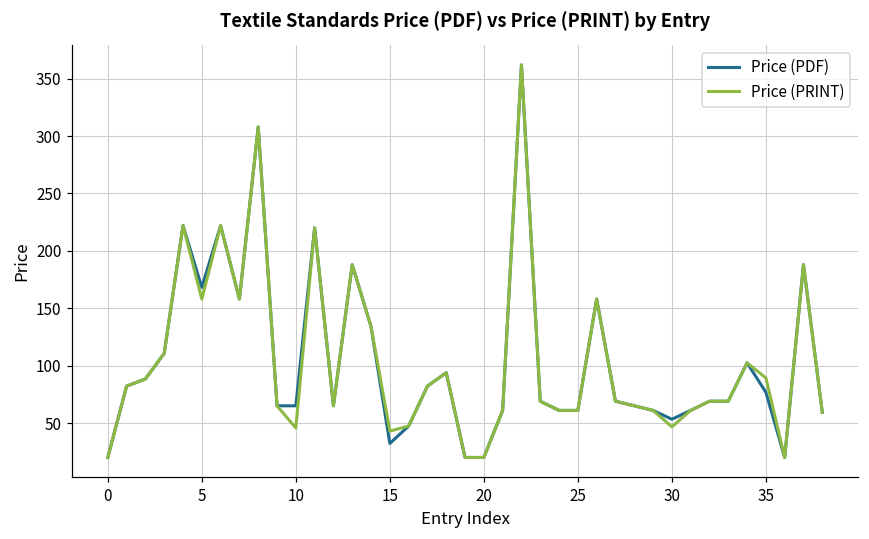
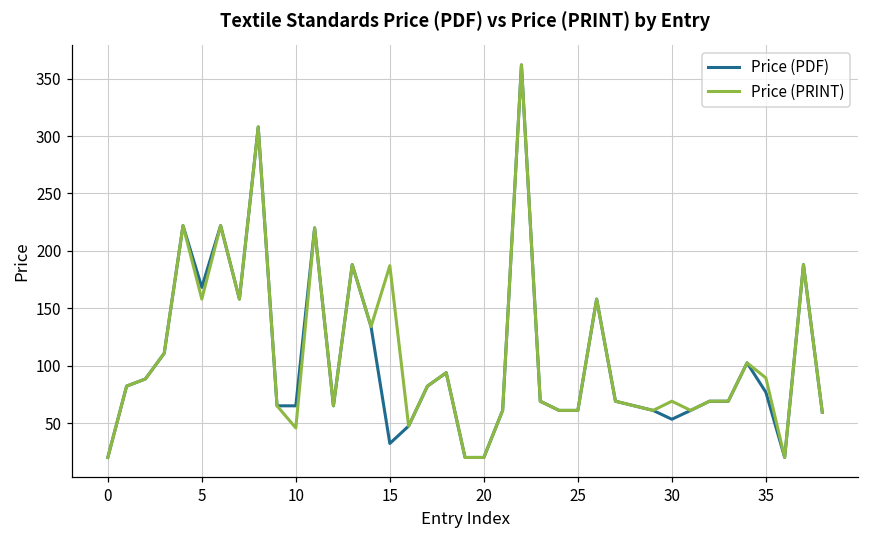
Price (PRINT), 15: 43 -> 187
Price (PRINT), 30: 47 -> 69
